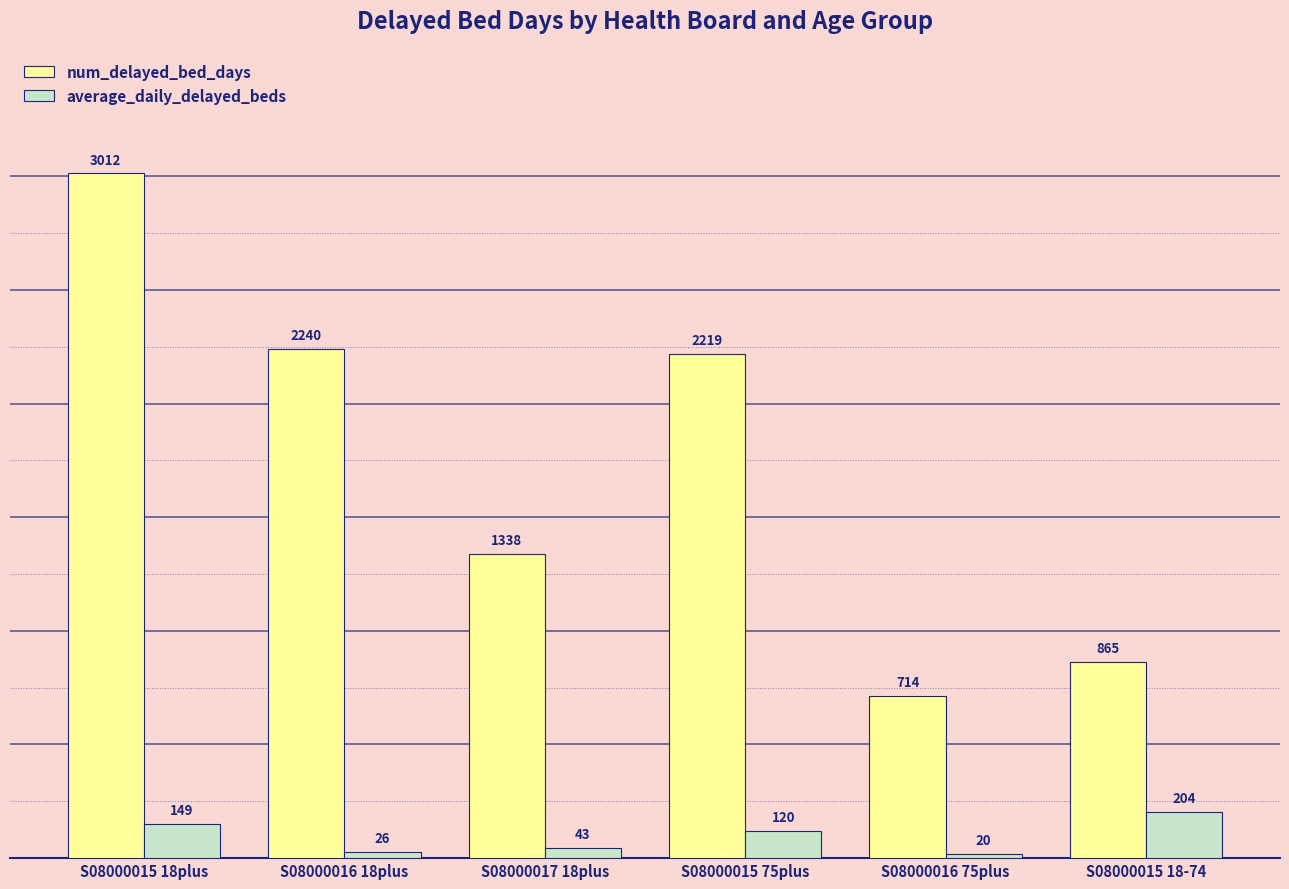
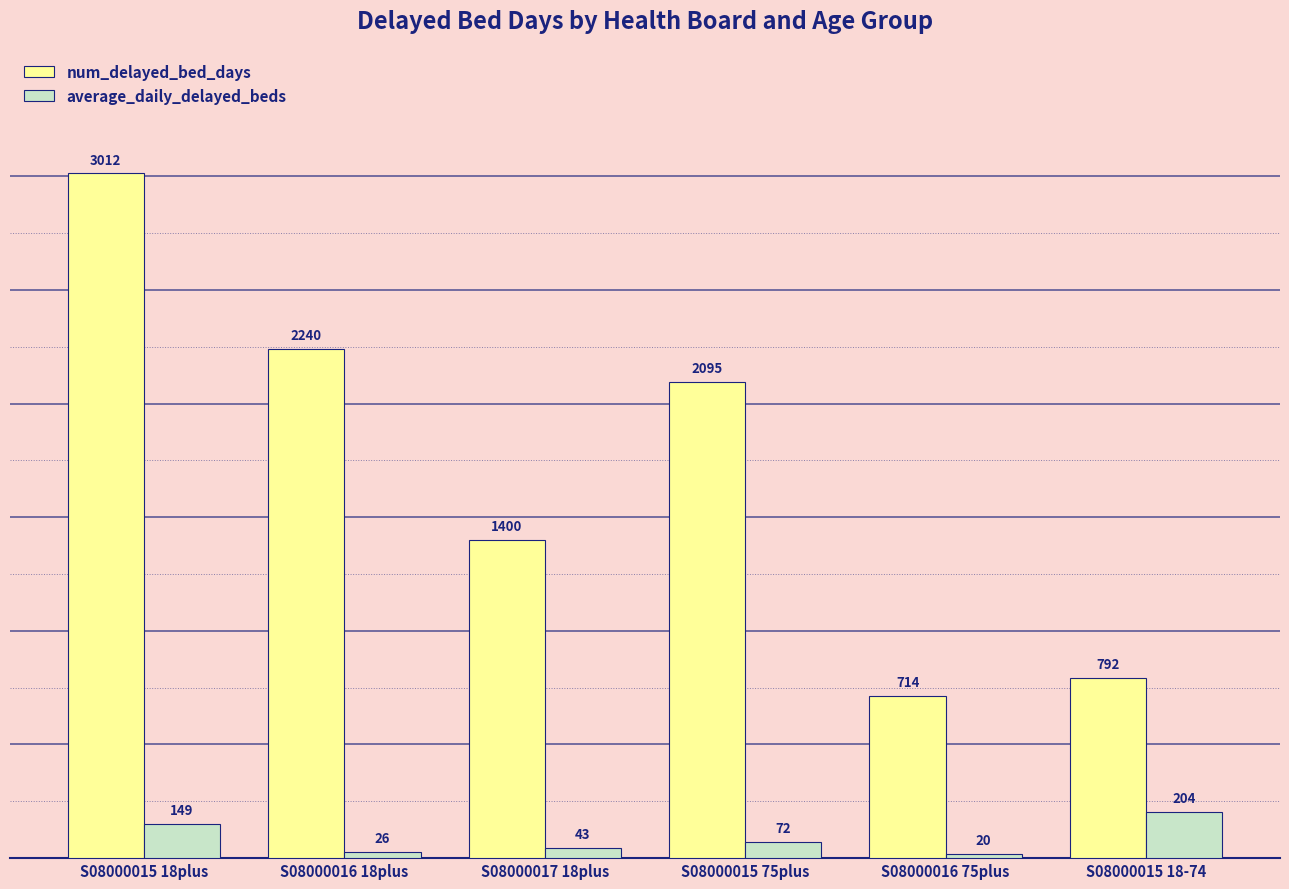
num_delayed_bed_days, S08000017 18plus: 1338 -> 1400
num_delayed_bed_days, S08000015 75plus: 2219 -> 2095
average_daily_delayed_beds, S08000015 75plus: 120 -> 72
num_delayed_bed_days, S08000015 18-74: 865 -> 792
